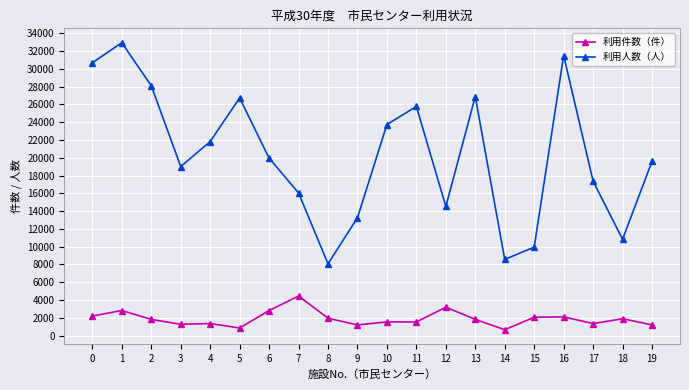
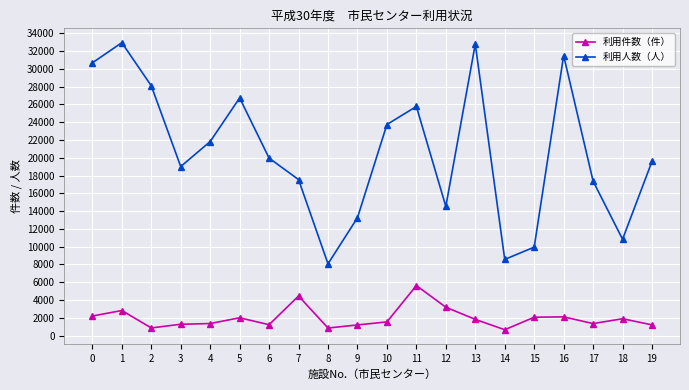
利用件数（件）, 2: 2000 -> 1000
利用件数（件）, 5: 1000 -> 2000
利用件数（件）, 6: 3000 -> 1000
利用人数（人）, 7: 16000 -> 18000
利用件数（件）, 8: 2000 -> 1000
利用件数（件）, 11: 2000 -> 6000
利用人数（人）, 13: 27000 -> 33000
